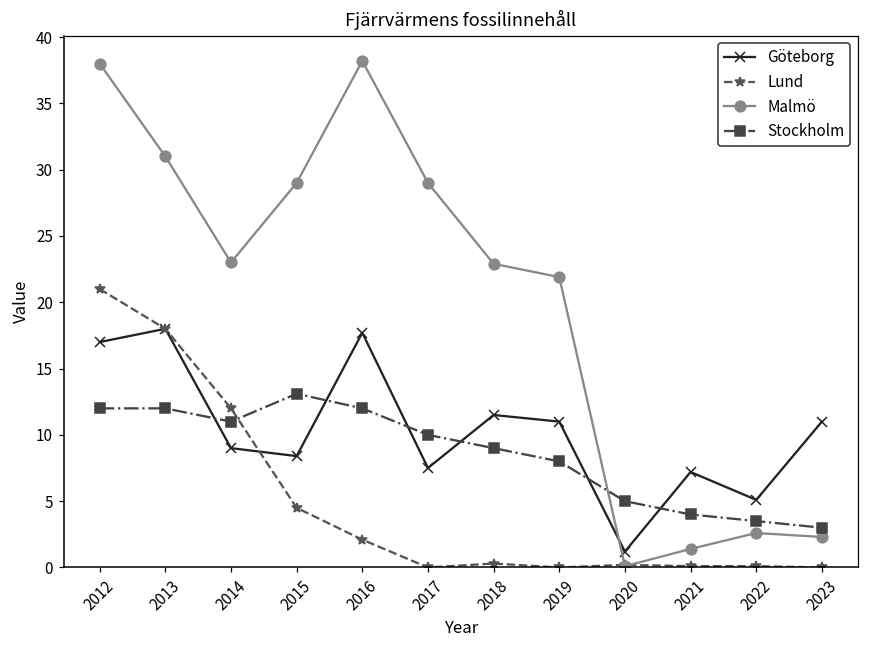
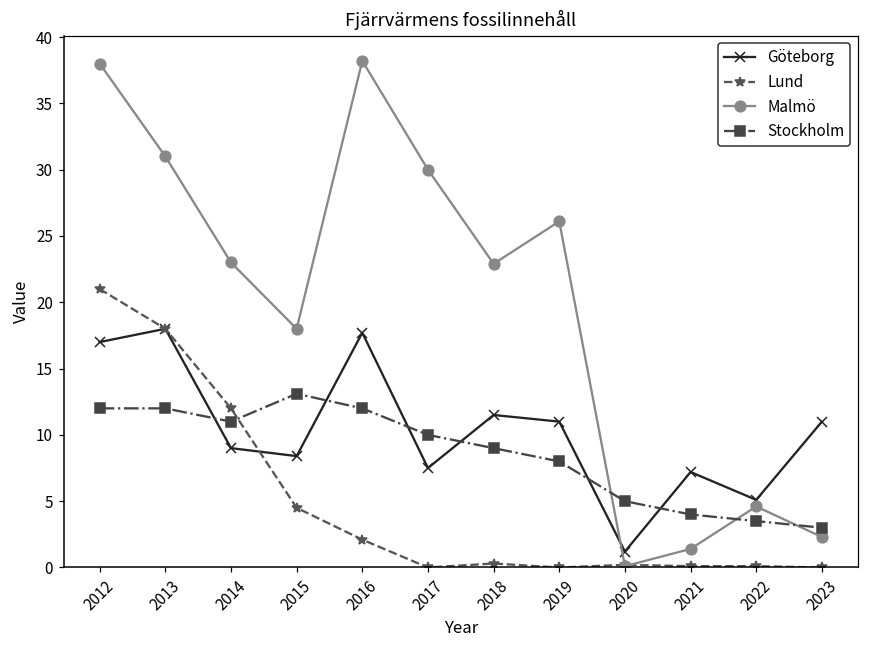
Malmö, 2015: 29 -> 18
Malmö, 2017: 29 -> 30
Malmö, 2019: 21.9 -> 26.1
Malmö, 2022: 2.6 -> 4.6
